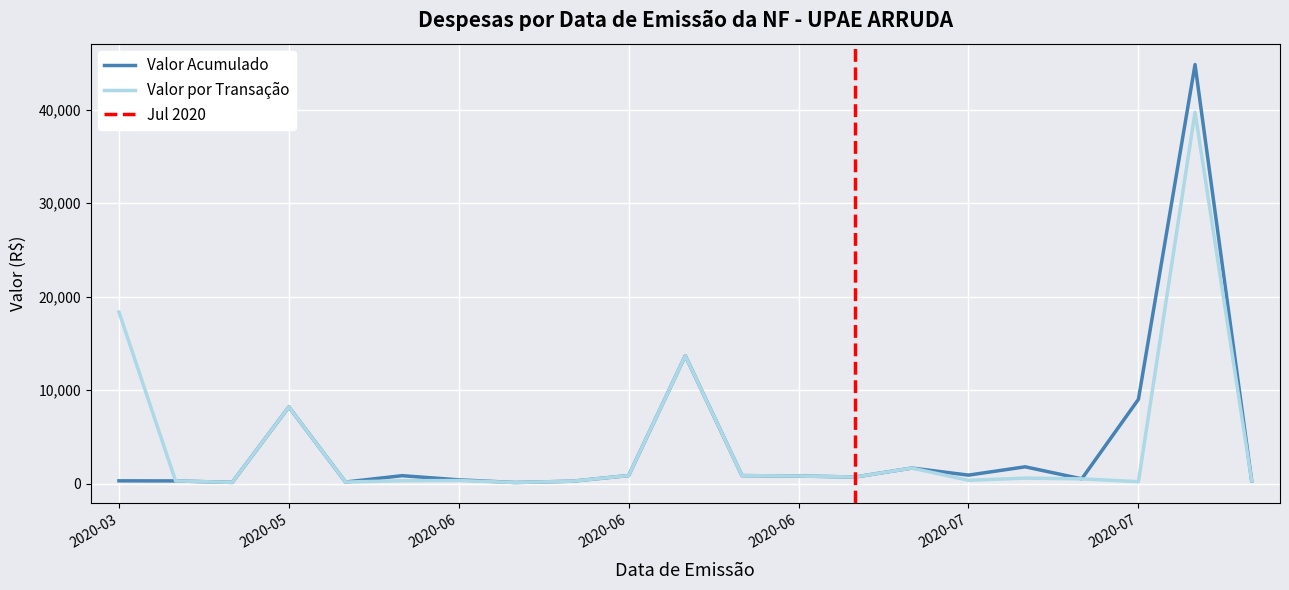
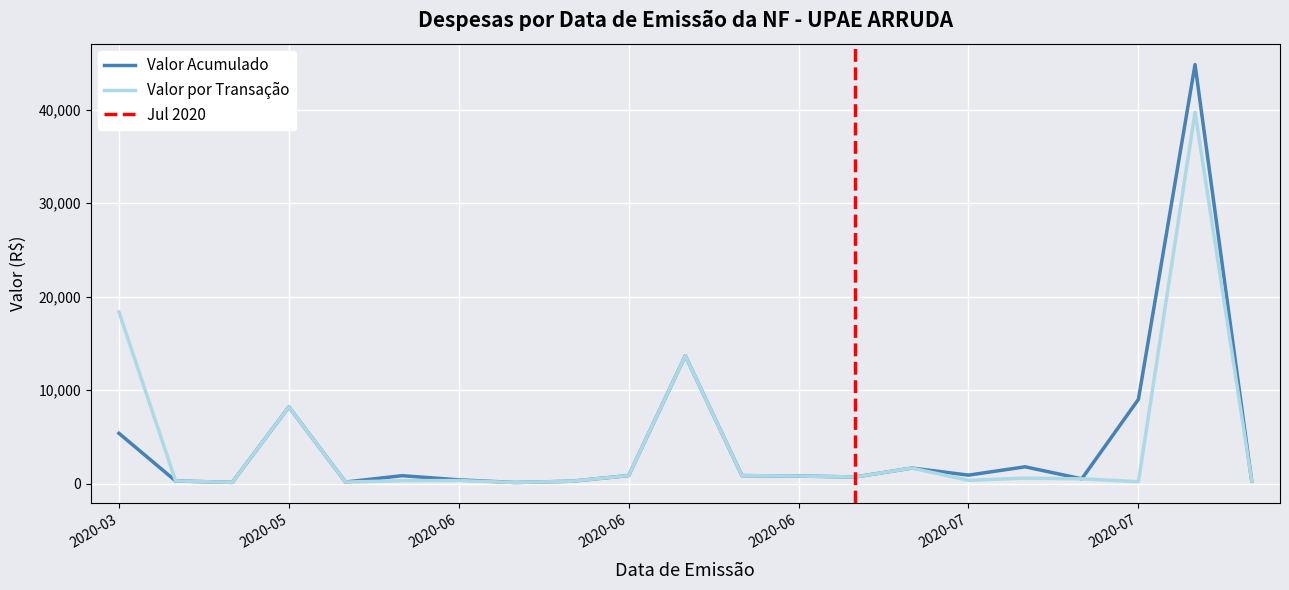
Valor Acumulado, 2020-03: 0 -> 5,000
